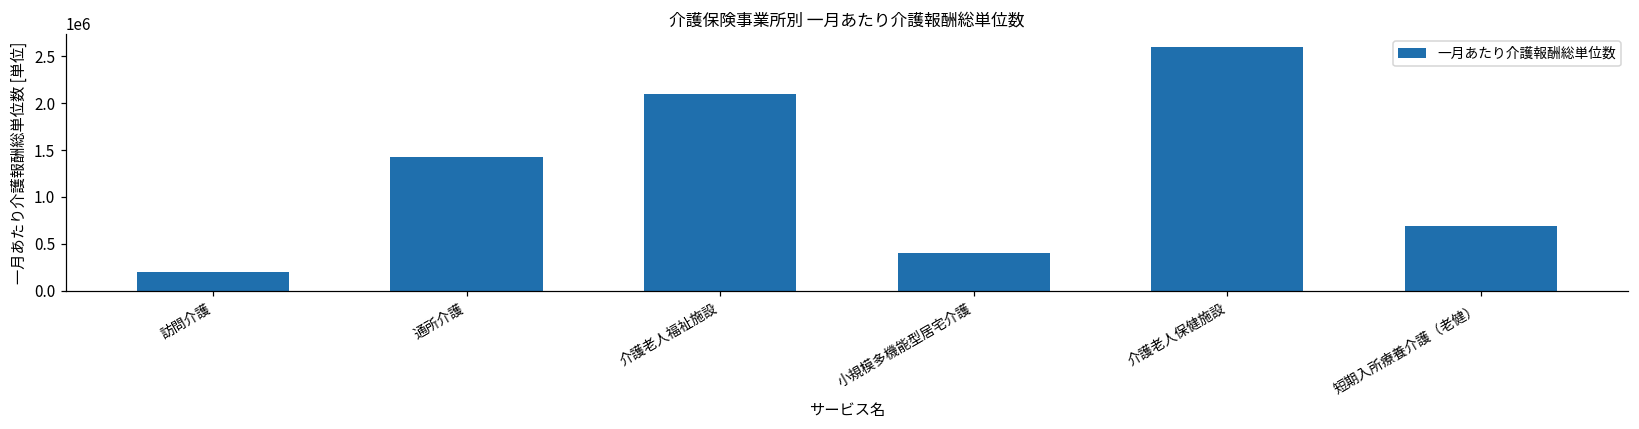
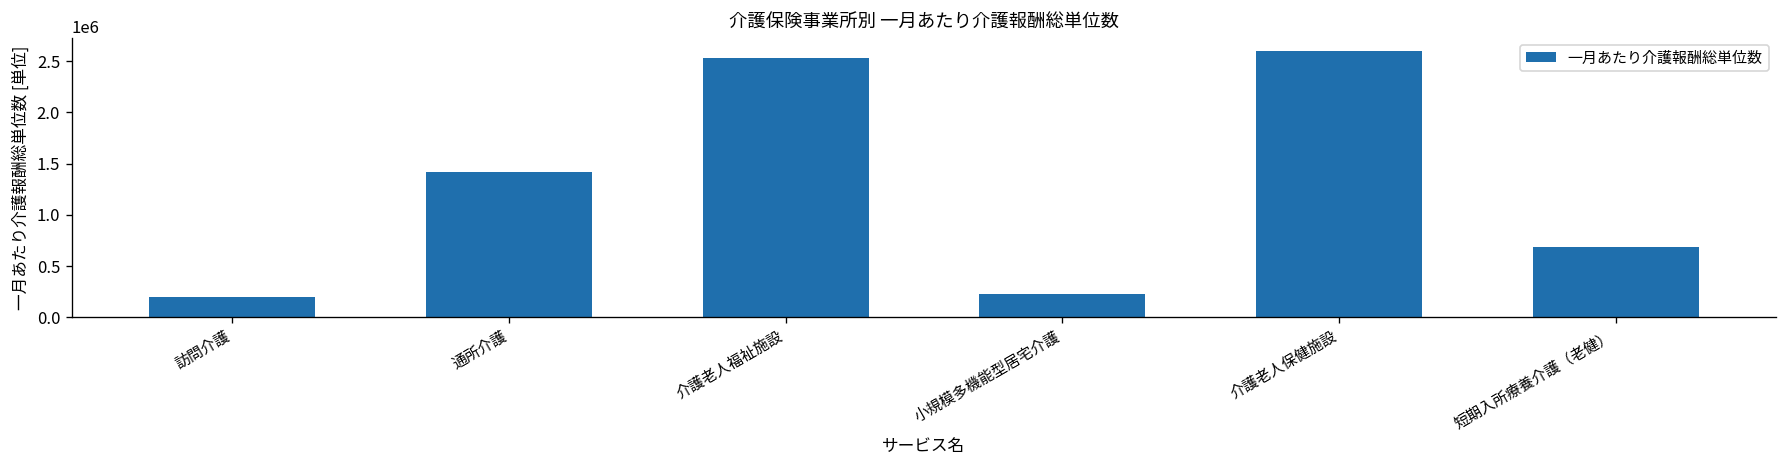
介護老人福祉施設: 2100000 -> 2500000
小規模多機能型居宅介護: 400000 -> 200000
